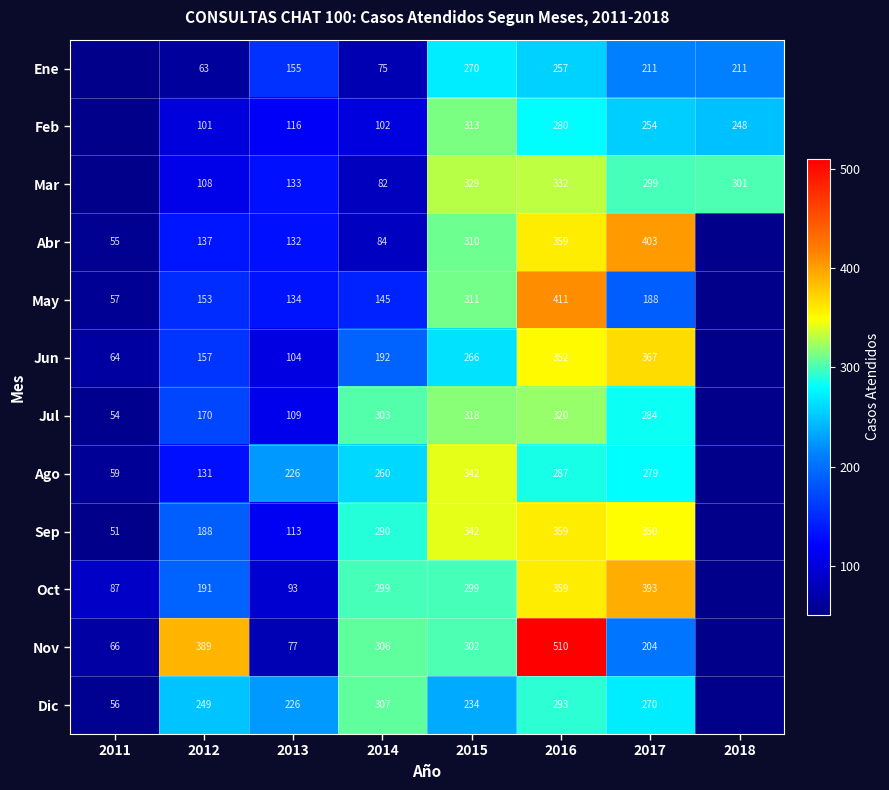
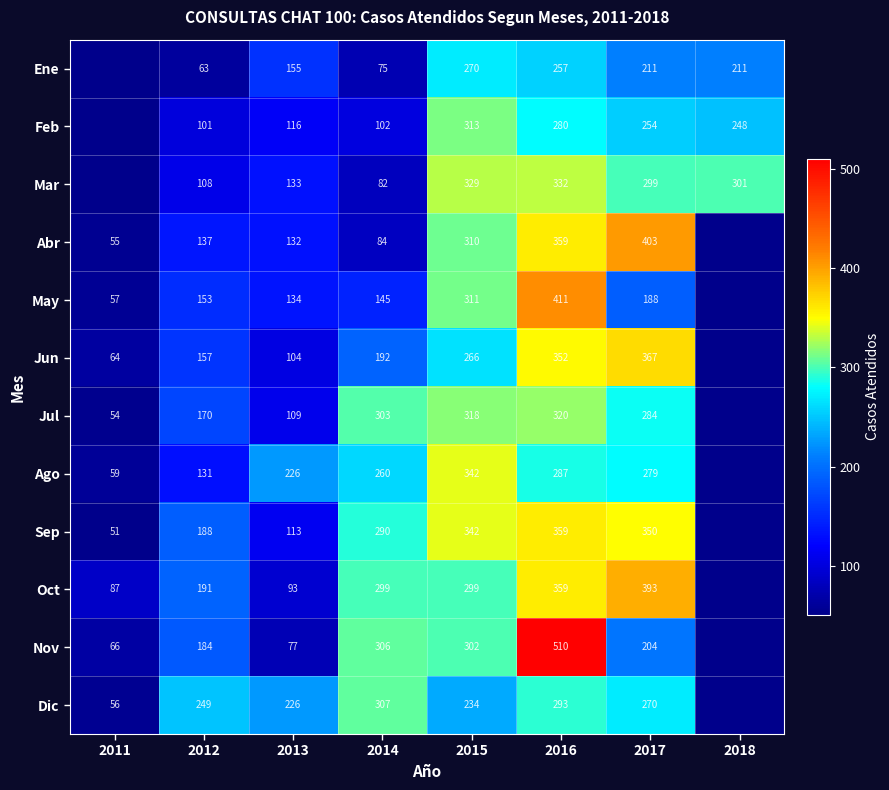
Nov, 2012: 389 -> 184
